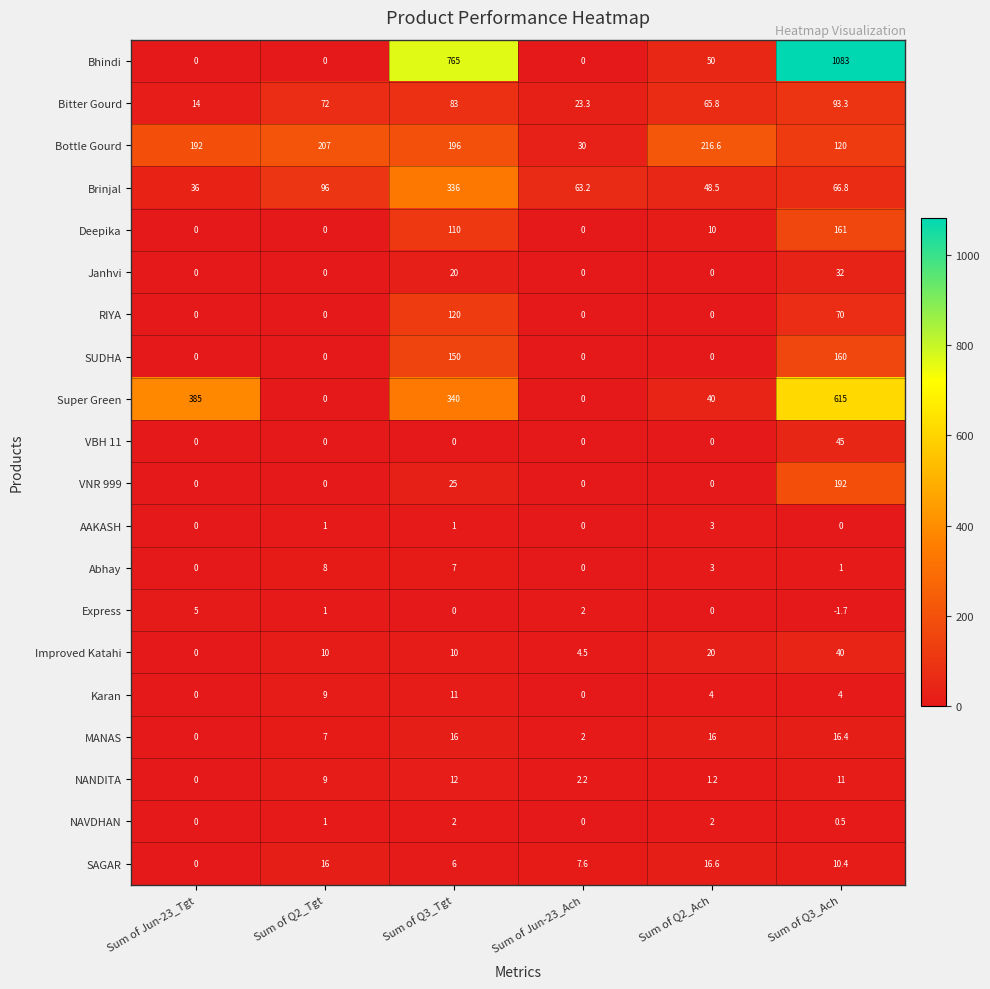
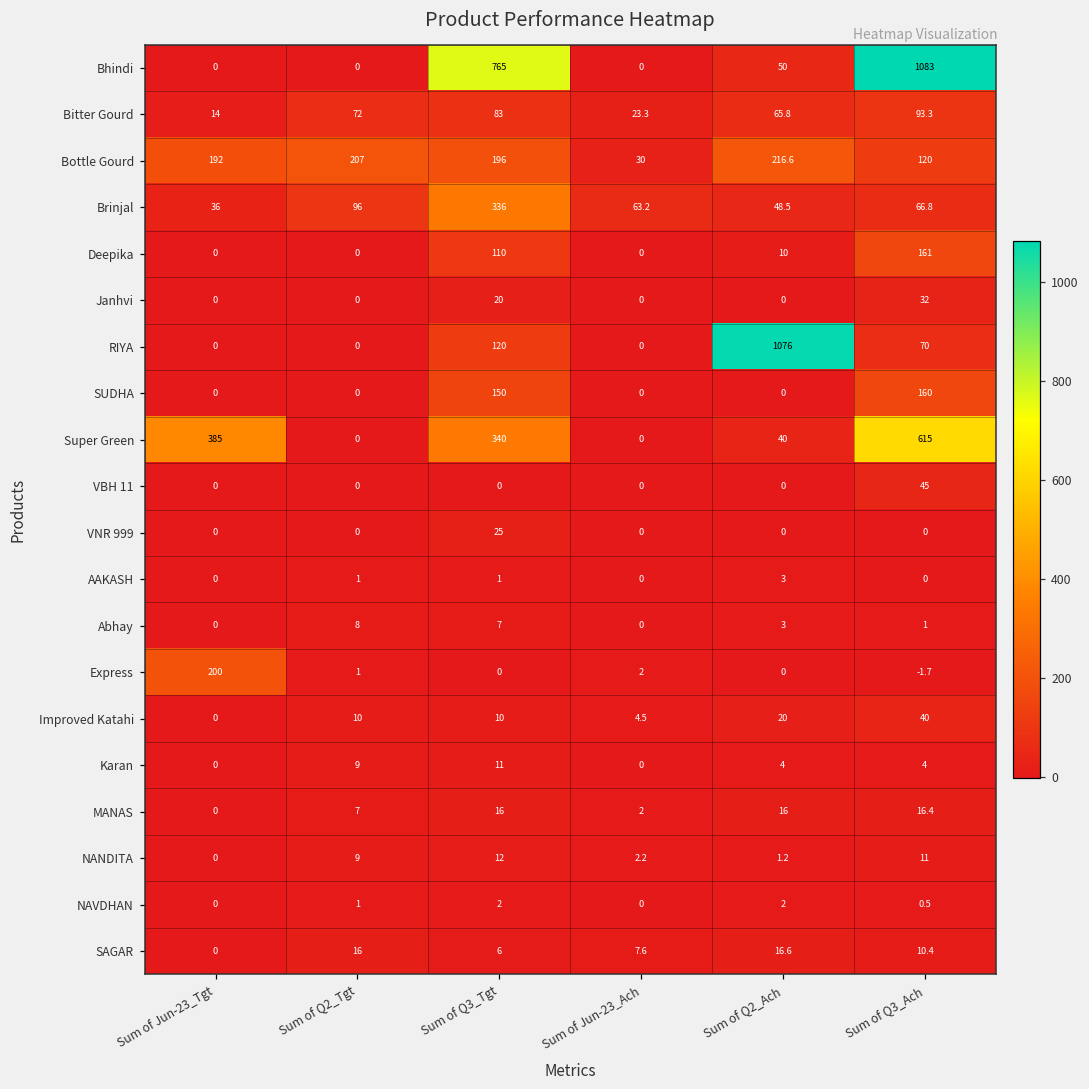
RIYA, Sum of Q2_Ach: 0 -> 1076
VNR 999, Sum of Q3_Ach: 192 -> 0
Express, Sum of Jun-23_Tgt: 5 -> 200
